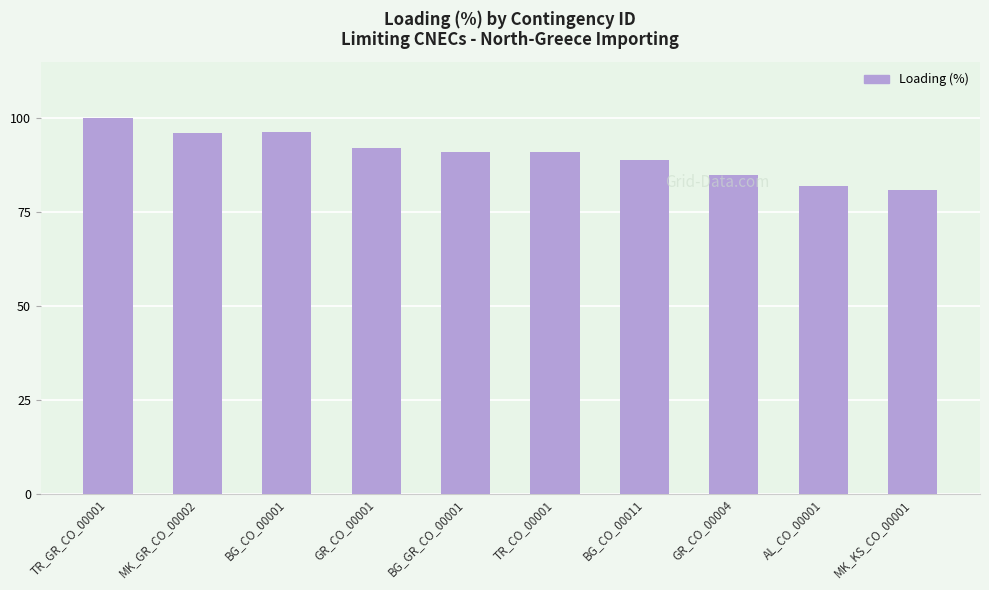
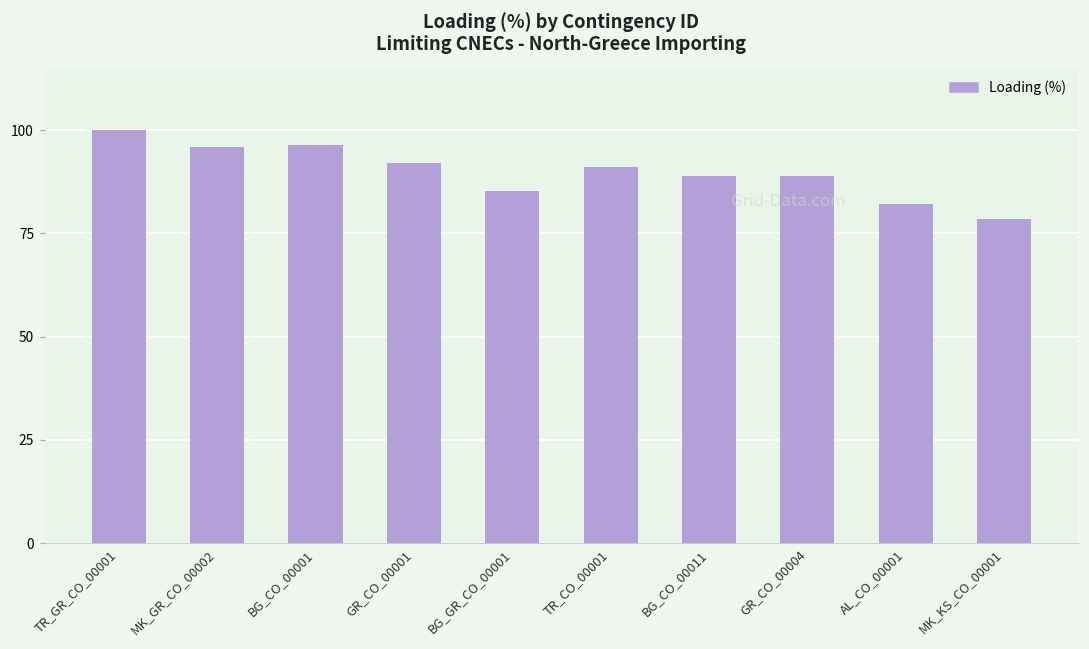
BG_GR_CO_00001: 91 -> 85
GR_CO_00004: 85 -> 89
MK_KS_CO_00001: 81 -> 78
